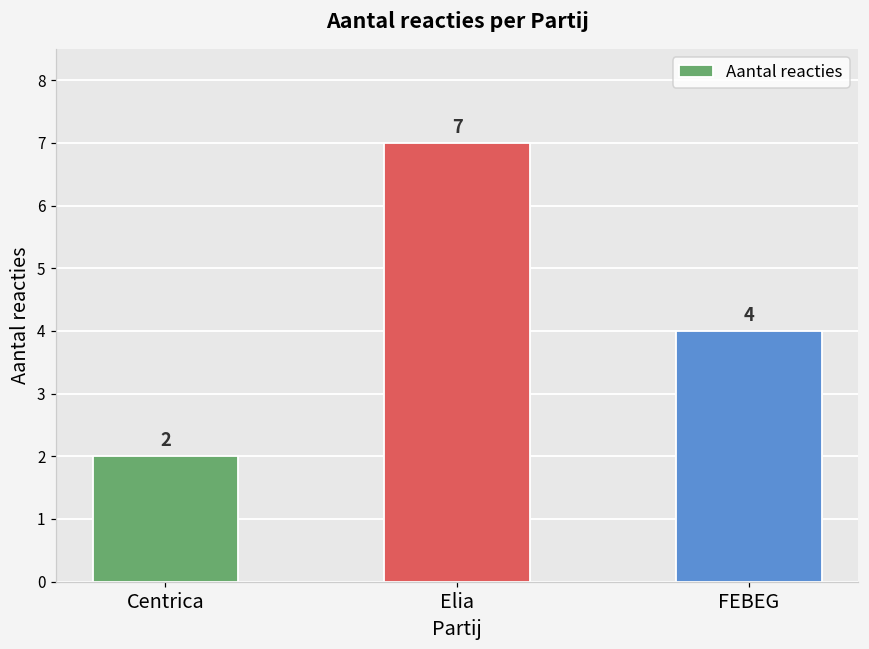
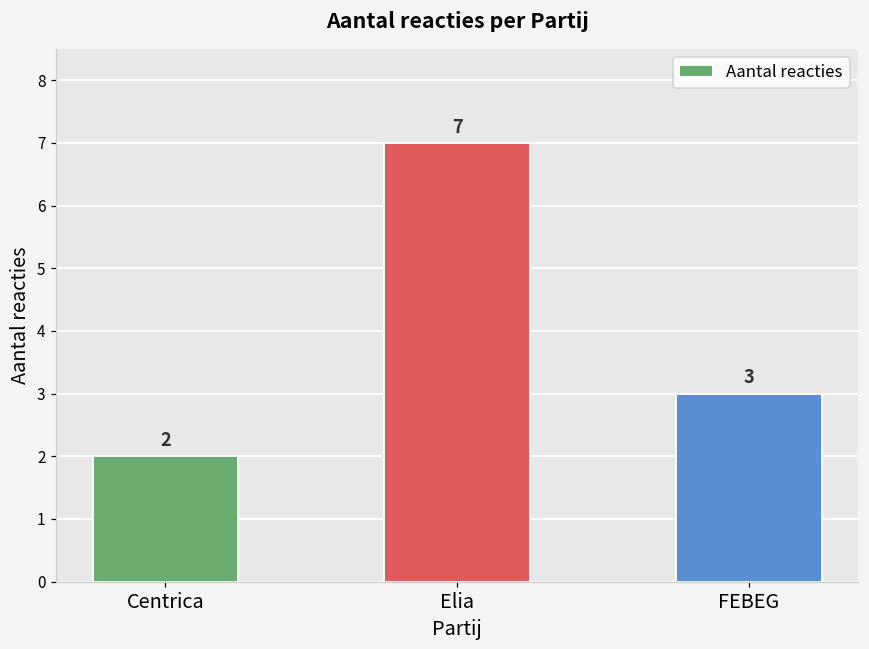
FEBEG: 4 -> 3
